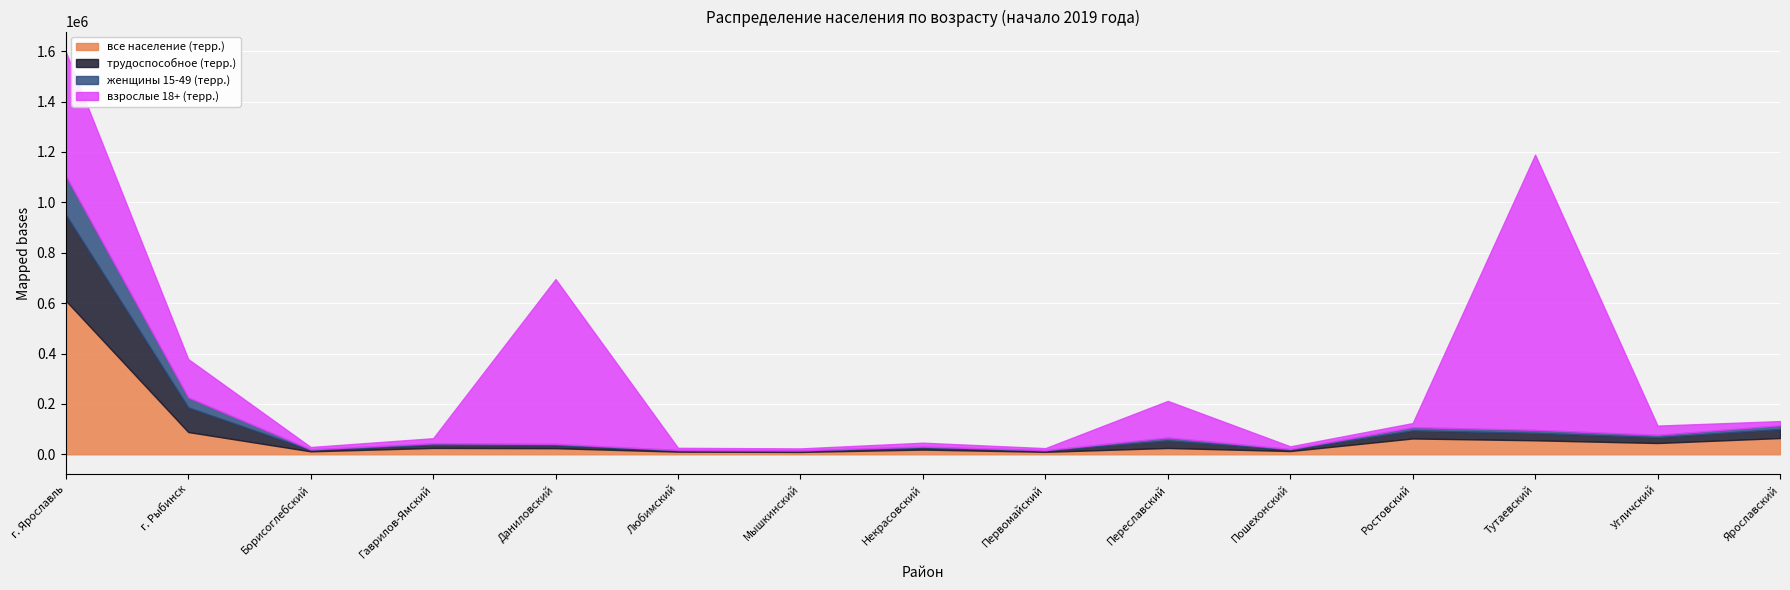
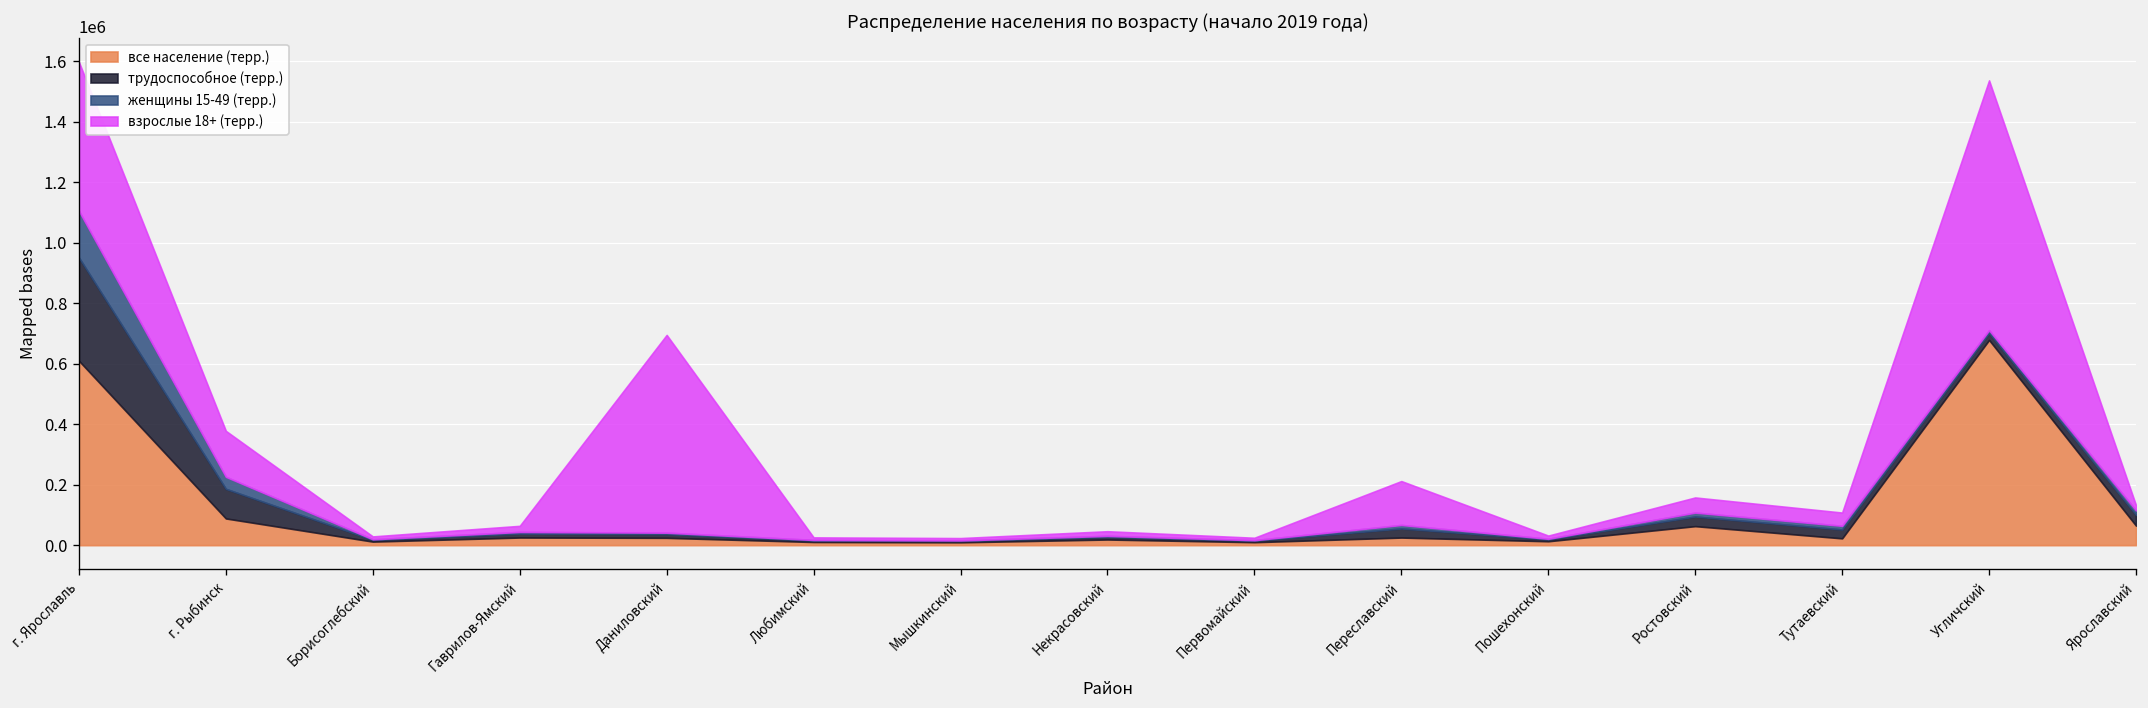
взрослые 18+ (терр.), Ростовский: 20000 -> 50000
все население (терр.), Тутаевский: 60000 -> 20000
взрослые 18+ (терр.), Тутаевский: 1090000 -> 40000
все население (терр.), Угличский: 40000 -> 680000
взрослые 18+ (терр.), Угличский: 40000 -> 830000
